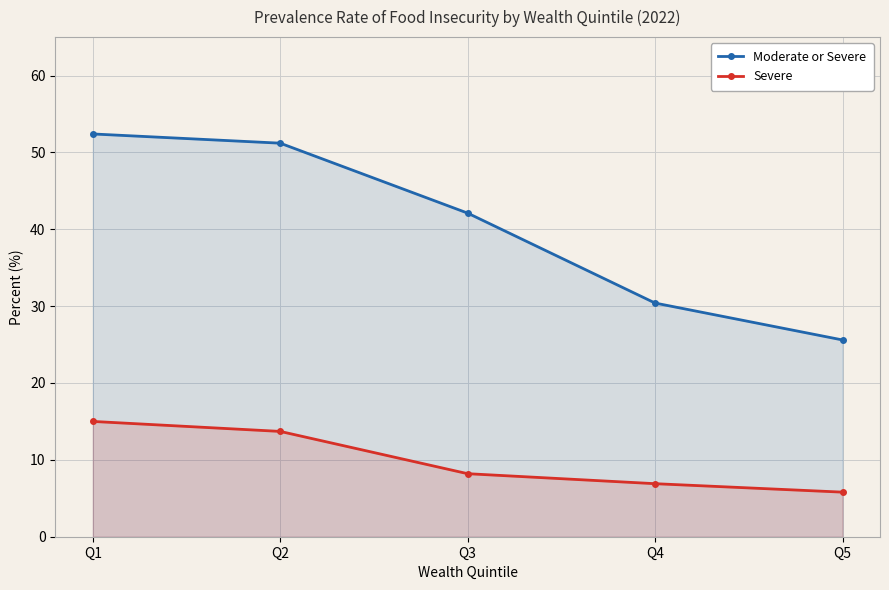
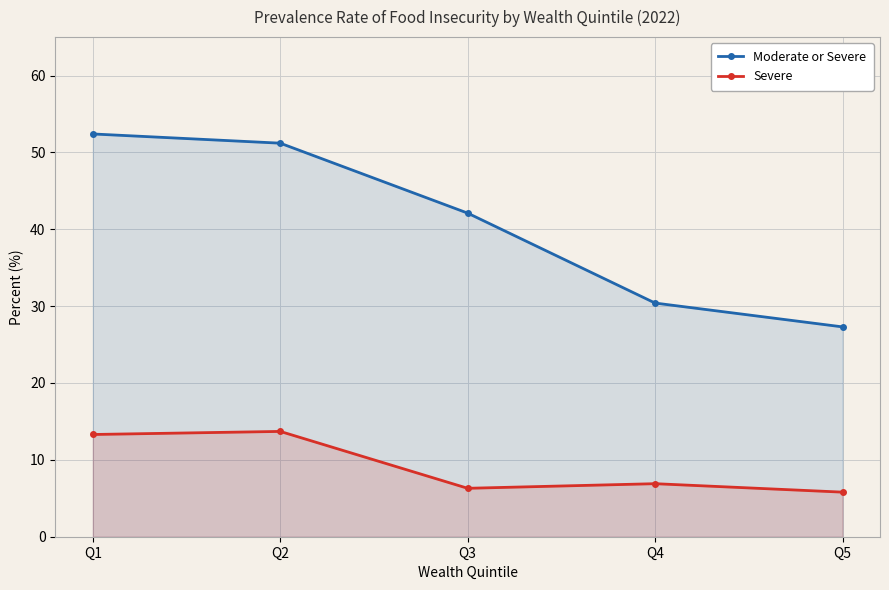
Severe, Q1: 15 -> 13
Severe, Q3: 8 -> 6
Moderate or Severe, Q5: 26 -> 27
